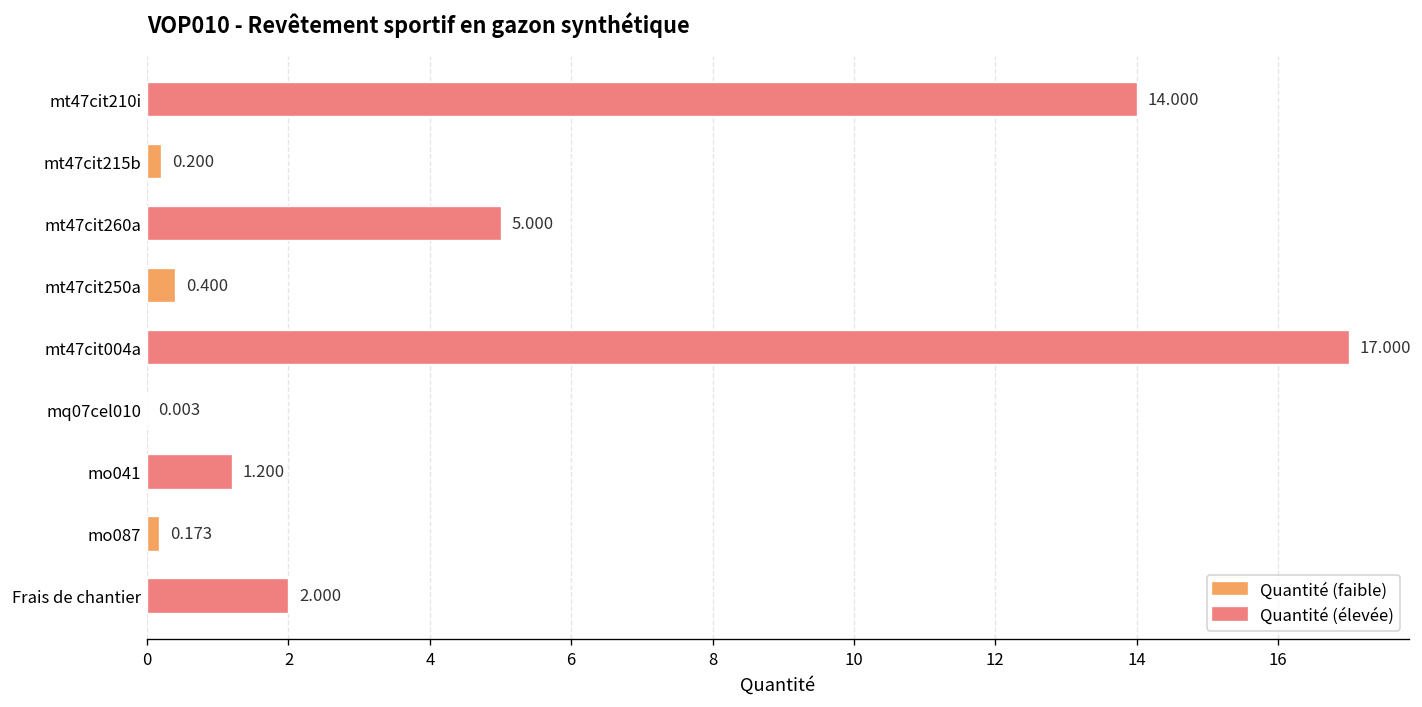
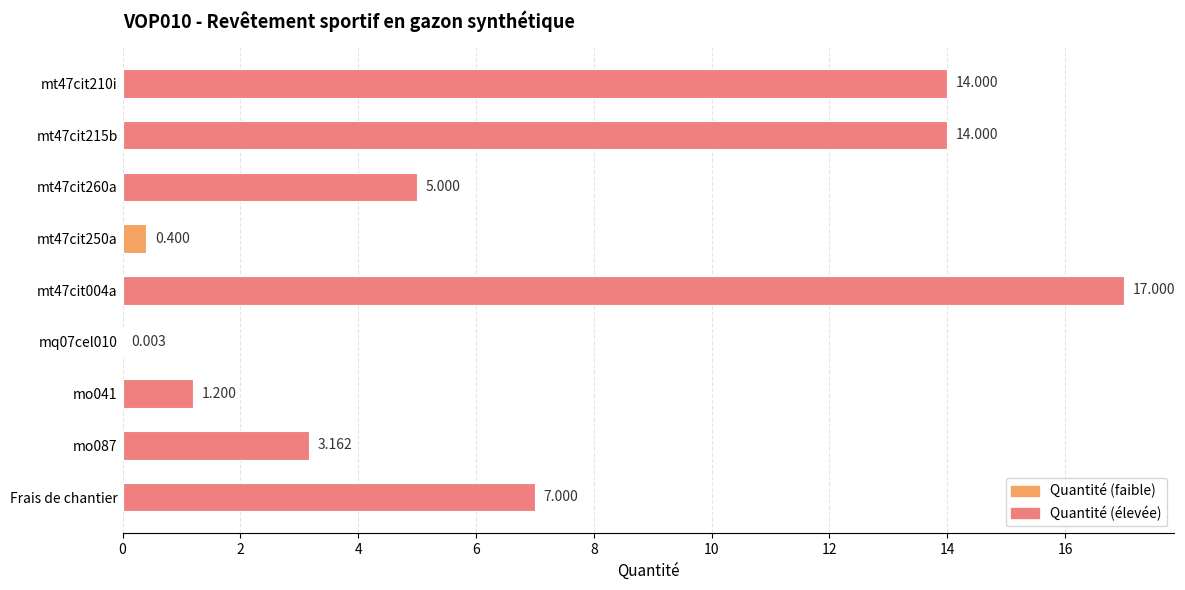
mt47cit215b: 0.200 -> 14.000
mo087: 0.173 -> 3.162
Frais de chantier: 2.000 -> 7.000
